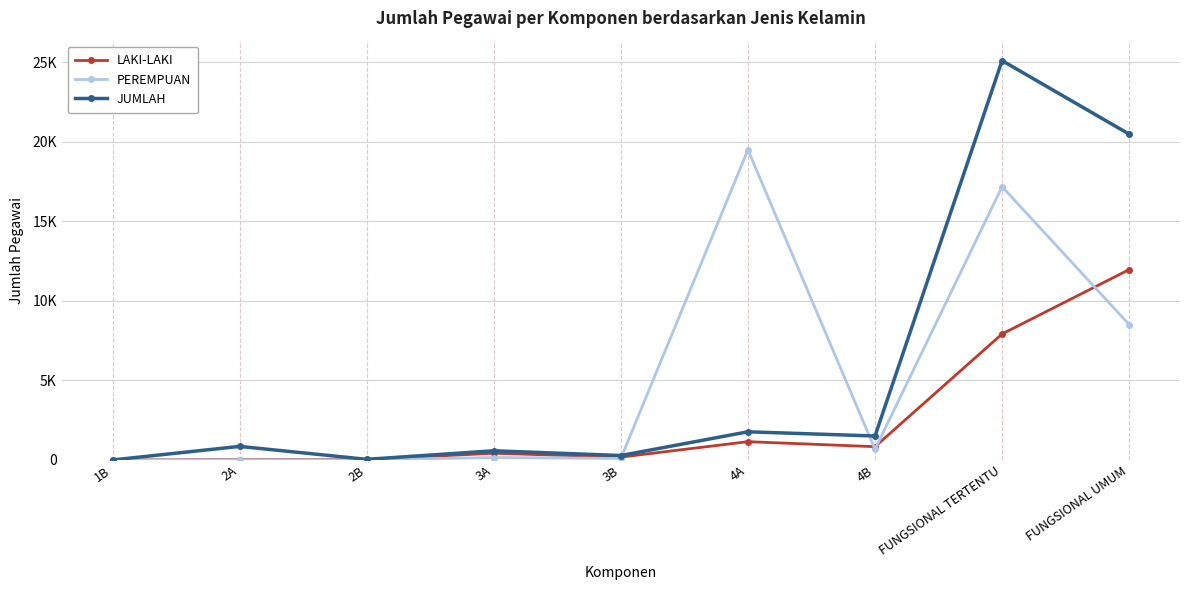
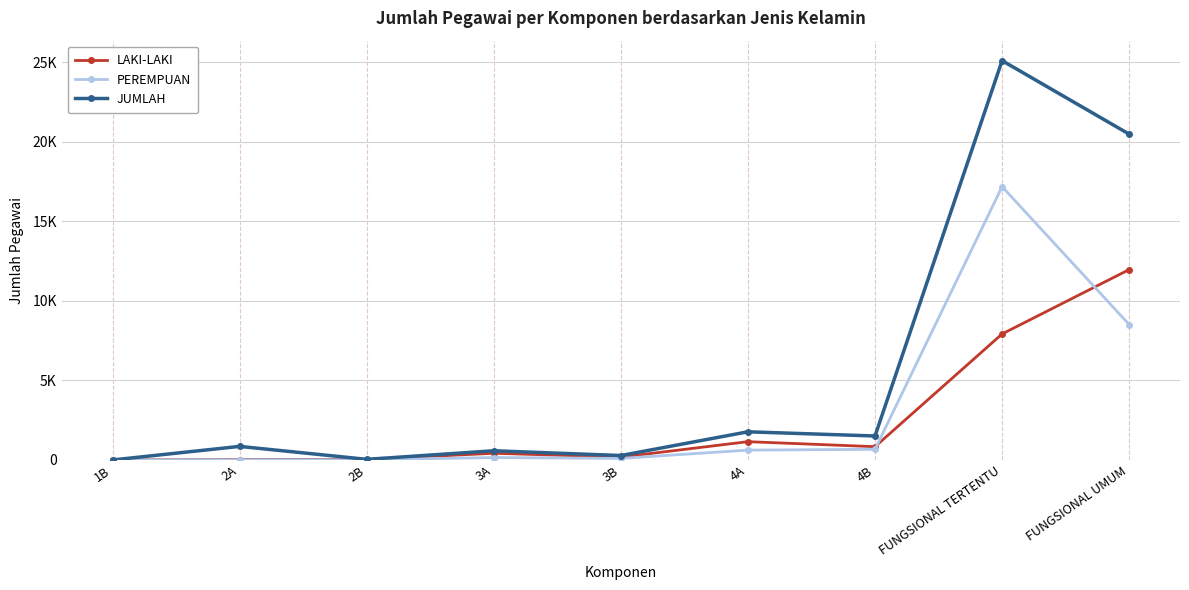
PEREMPUAN, 4A: 19500 -> 600
